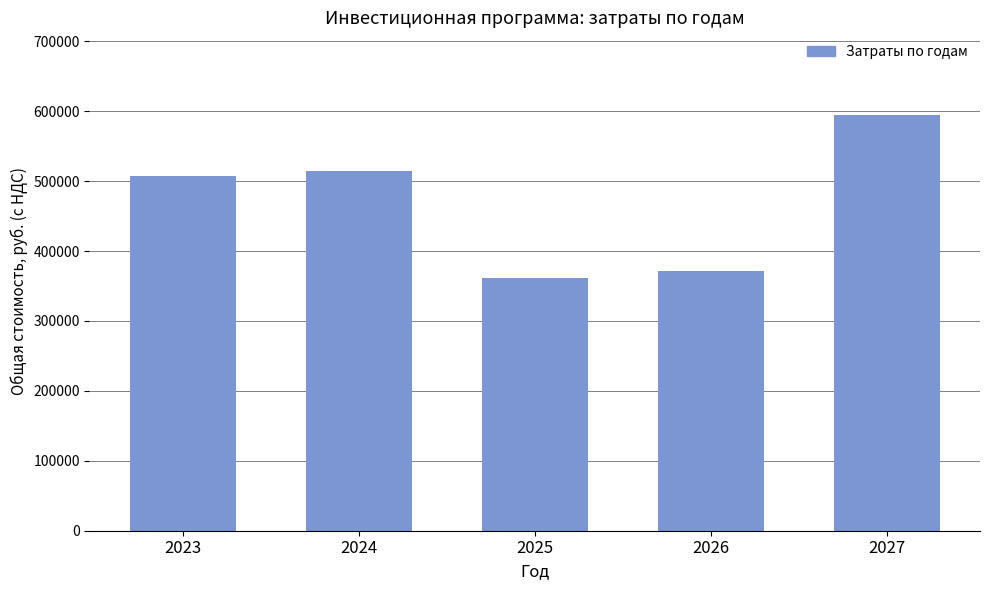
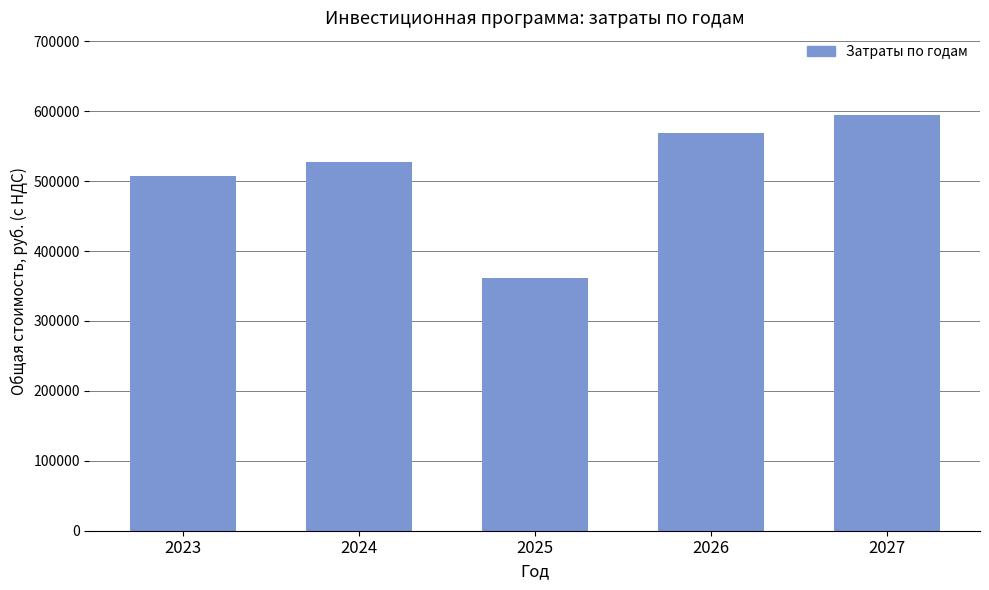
2024: 510000 -> 530000
2026: 370000 -> 570000
